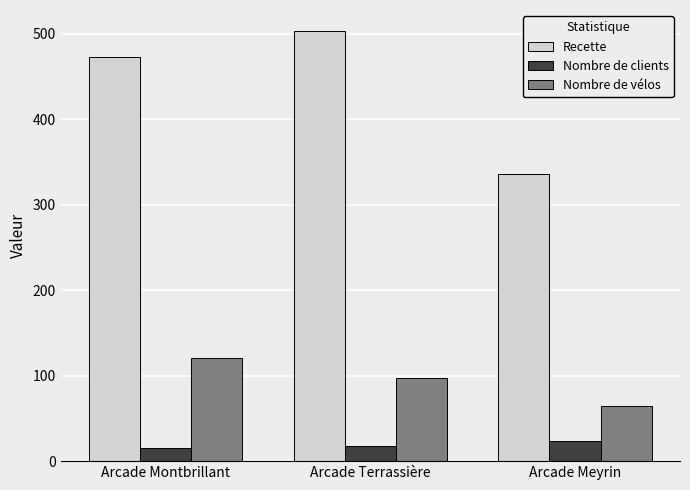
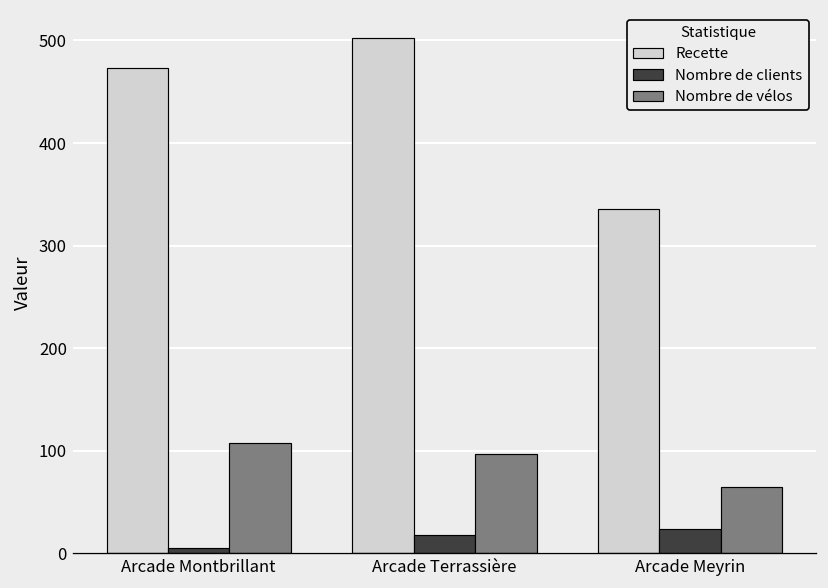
Nombre de clients, Arcade Montbrillant: 20 -> 10
Nombre de vélos, Arcade Montbrillant: 120 -> 110
